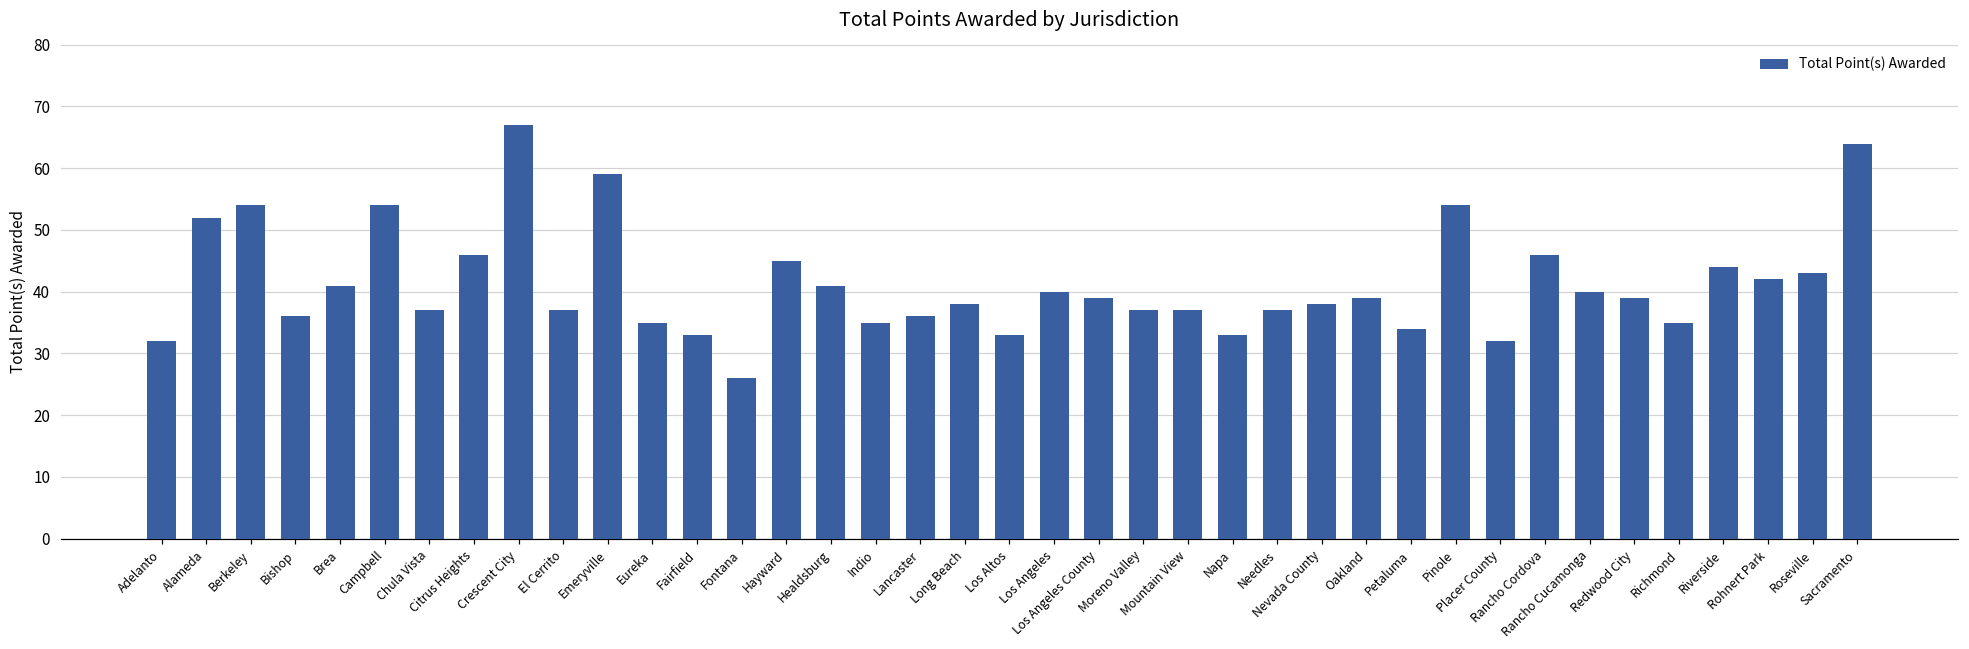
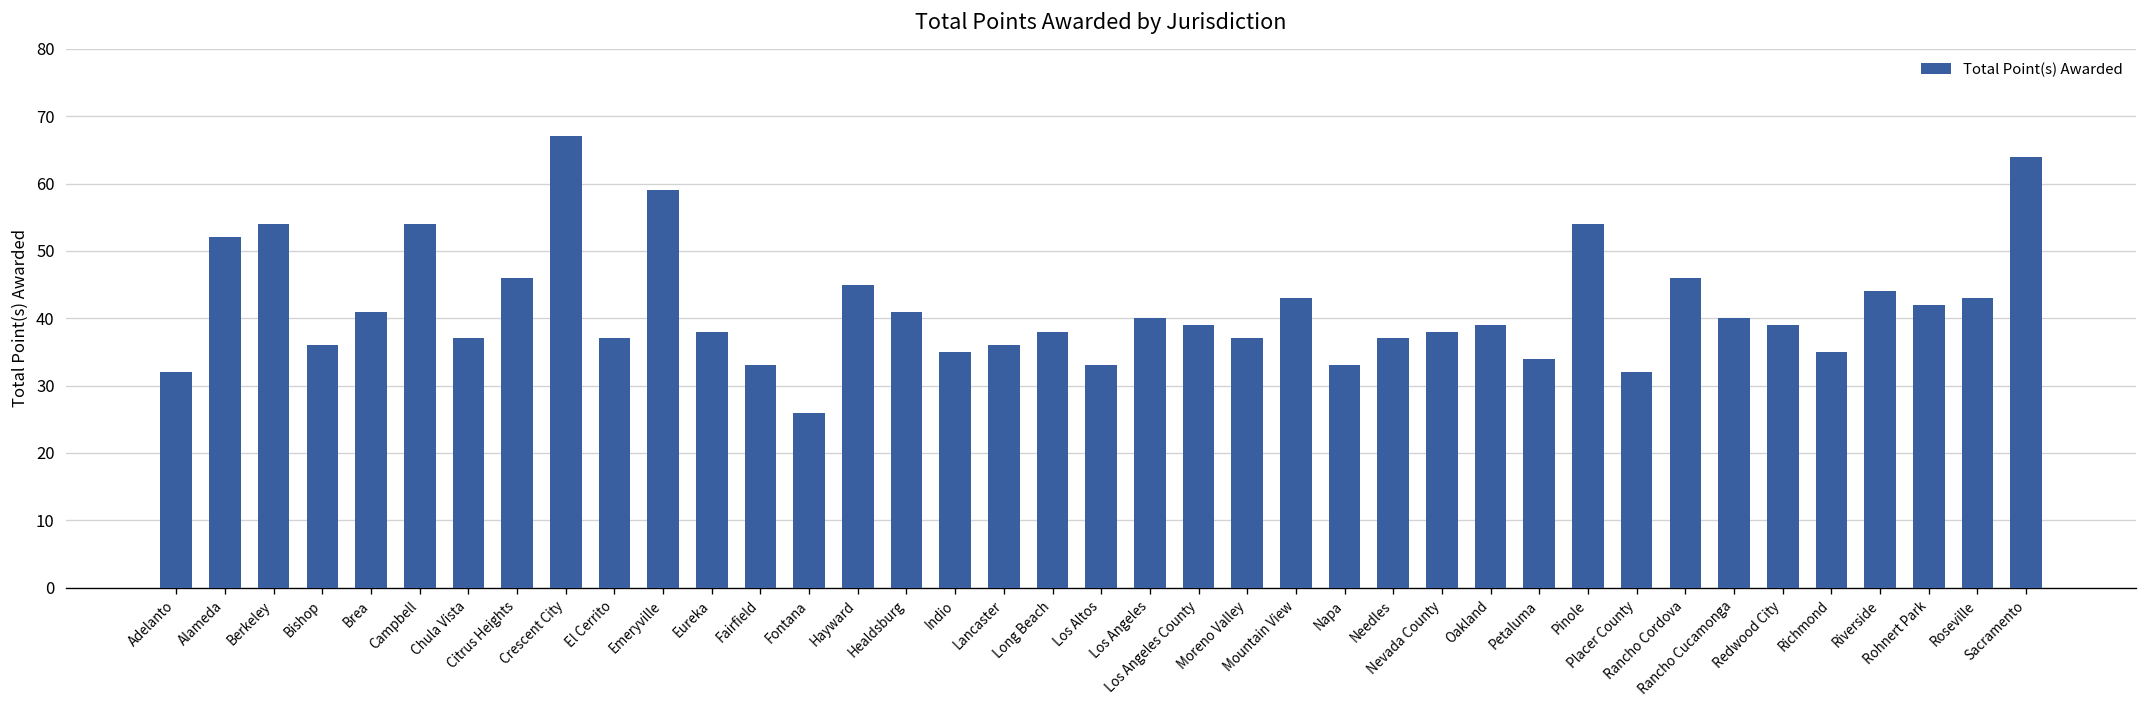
Eureka: 35 -> 38
Mountain View: 37 -> 43
